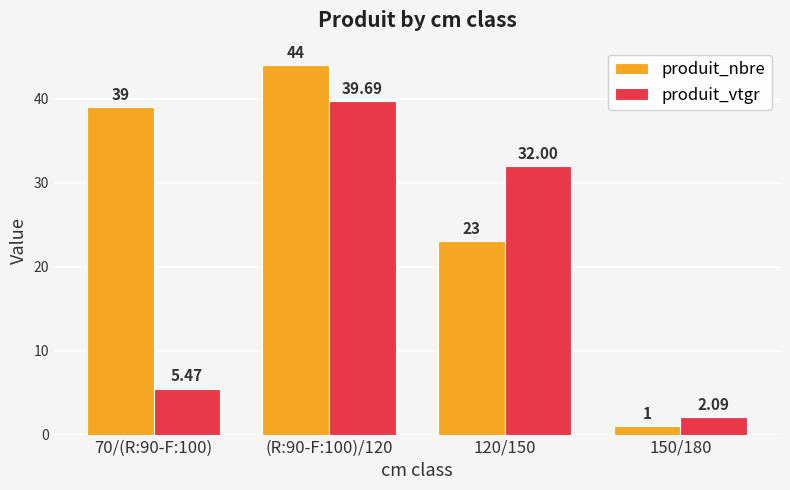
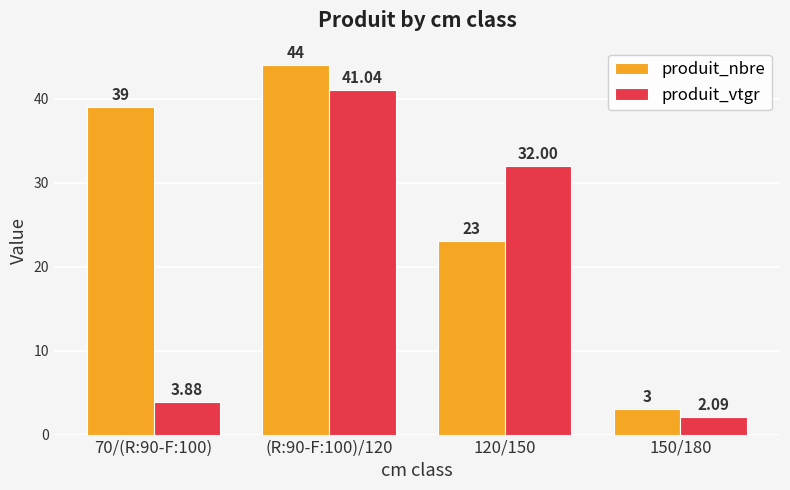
produit_vtgr, 70/(R:90-F:100): 5.47 -> 3.88
produit_vtgr, (R:90-F:100)/120: 39.69 -> 41.04
produit_nbre, 150/180: 1 -> 3
